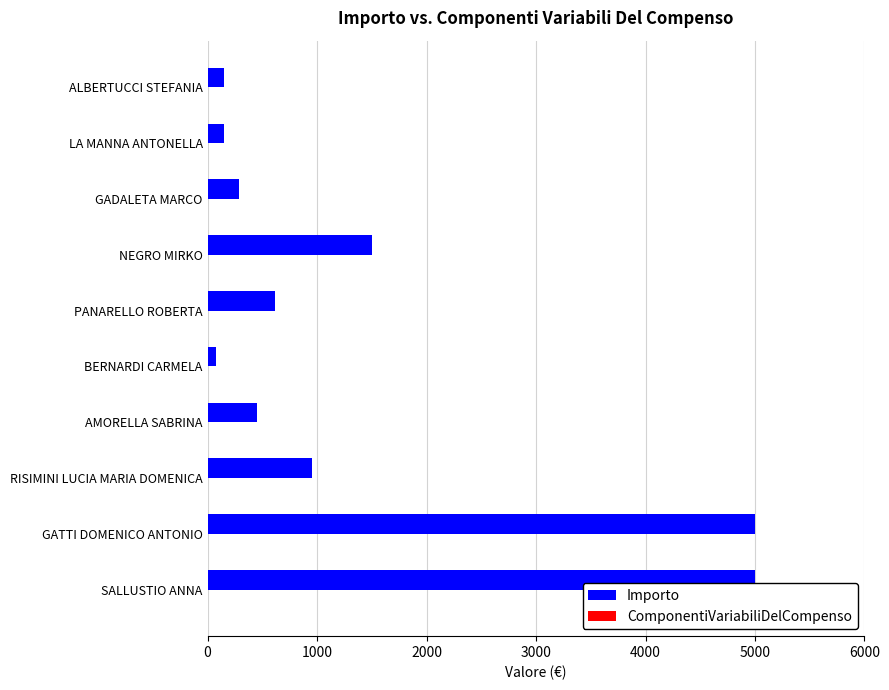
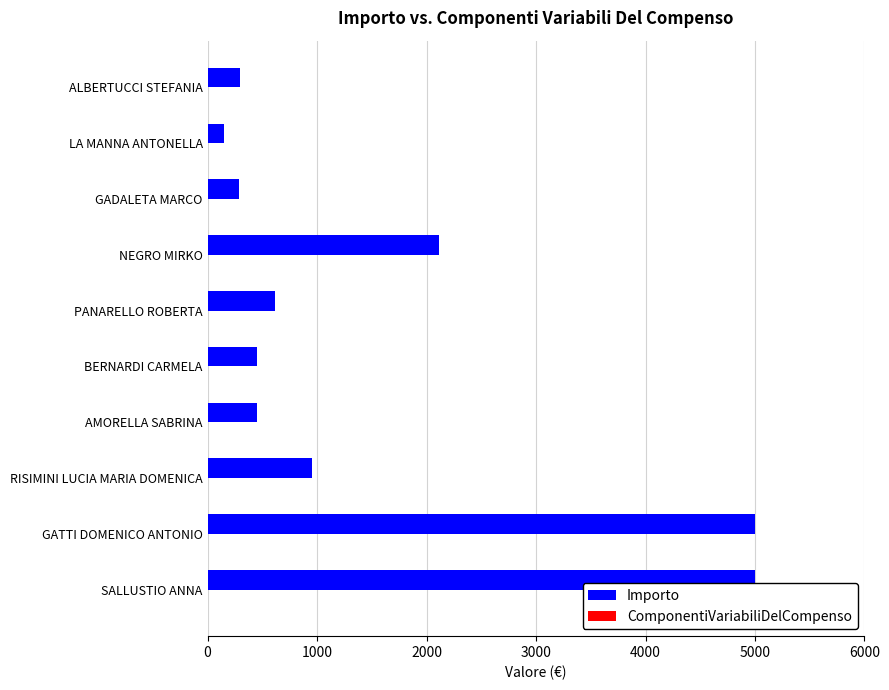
Importo, ALBERTUCCI STEFANIA: 150 -> 290
Importo, NEGRO MIRKO: 1500 -> 2110
Importo, BERNARDI CARMELA: 70 -> 450
